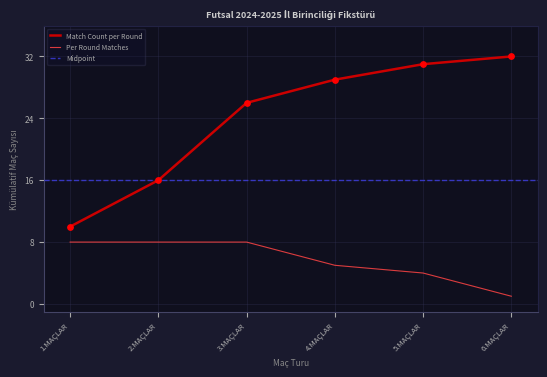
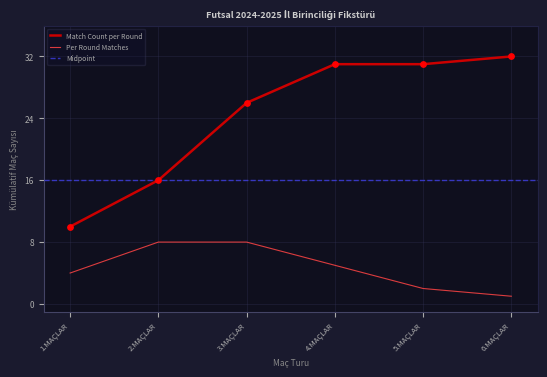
Per Round Matches, 1.MAÇLAR: 8 -> 4
Match Count per Round, 4.MAÇLAR: 29 -> 31
Per Round Matches, 5.MAÇLAR: 4 -> 2
